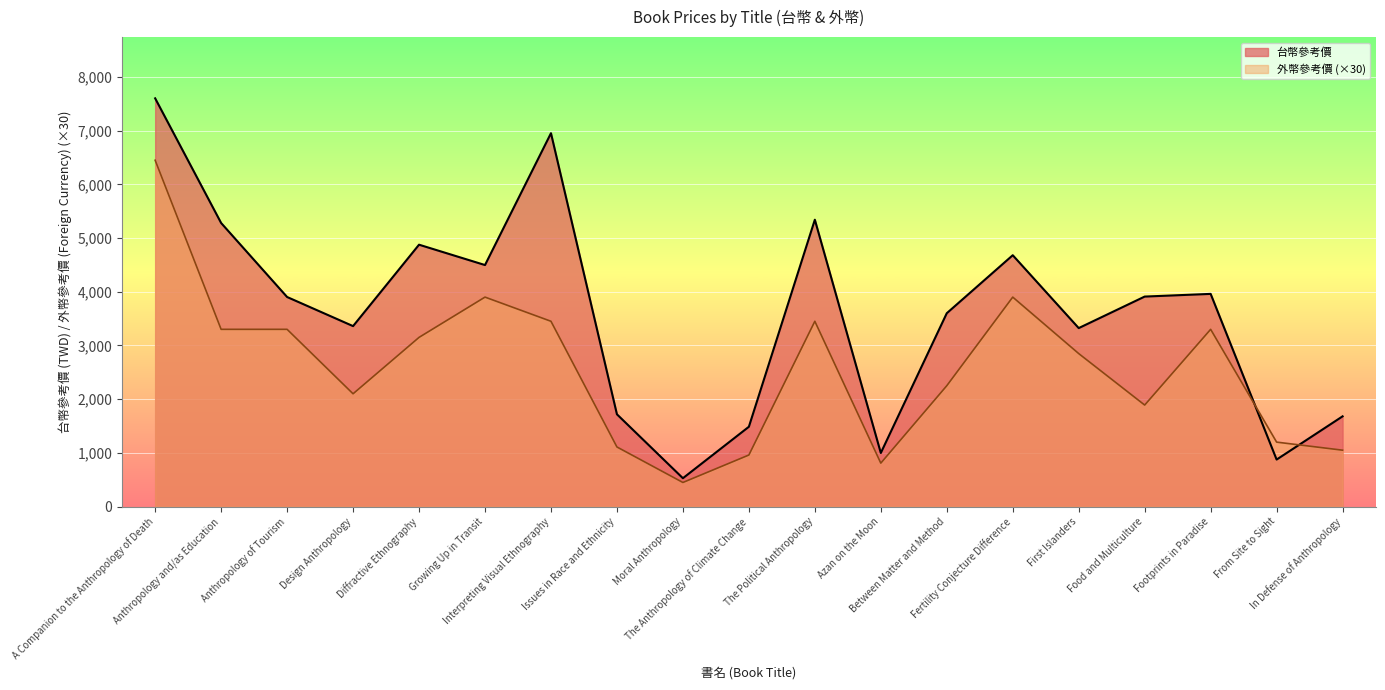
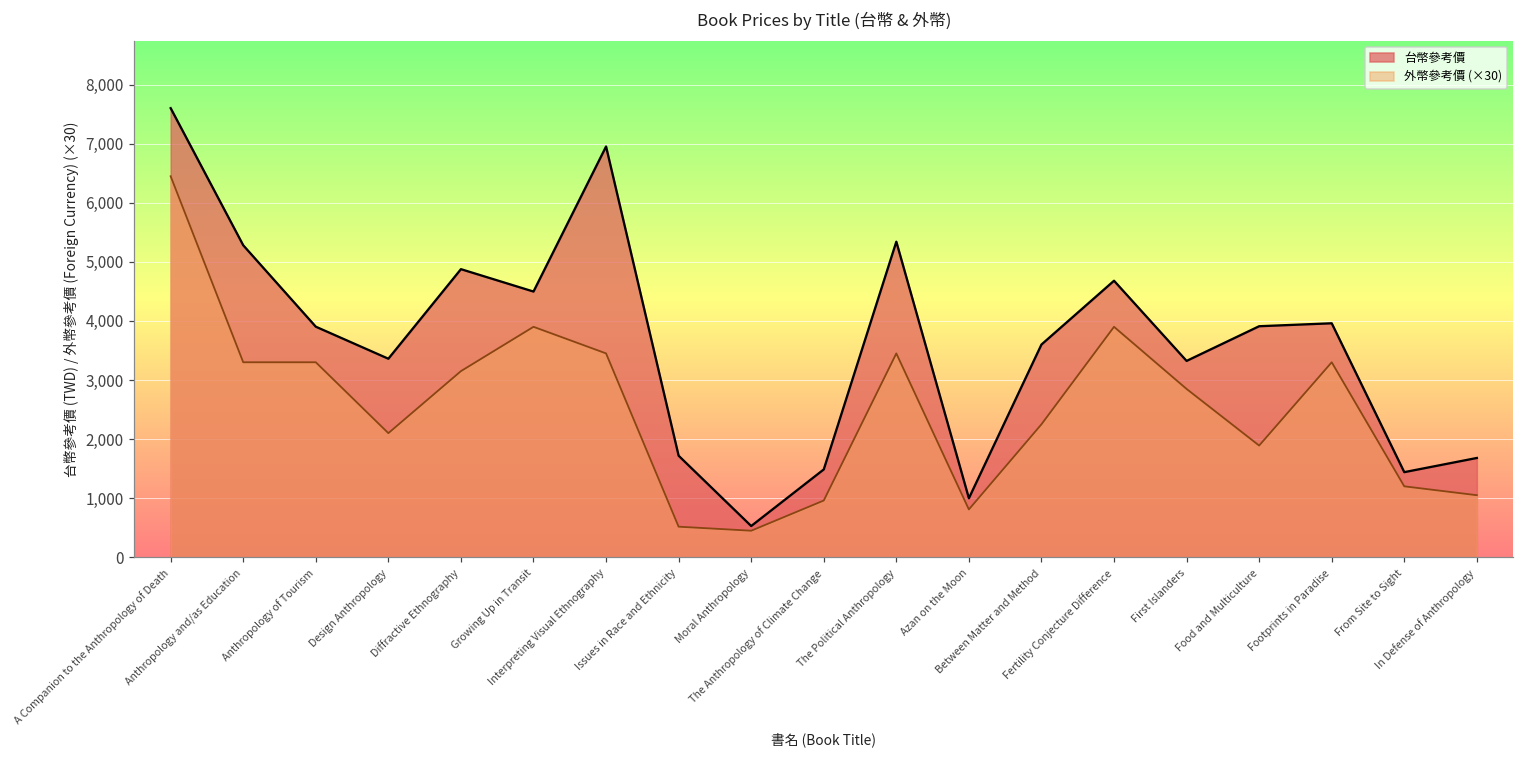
外幣參考價 (×30), Issues in Race and Ethnicity: 1,100 -> 500
台幣參考價, From Site to Sight: 900 -> 1,400
